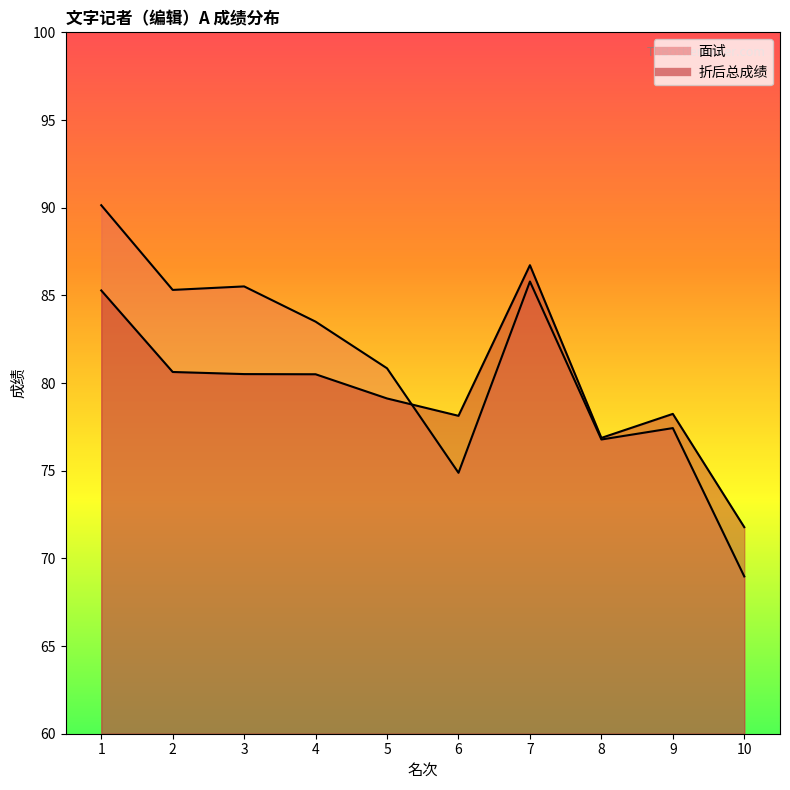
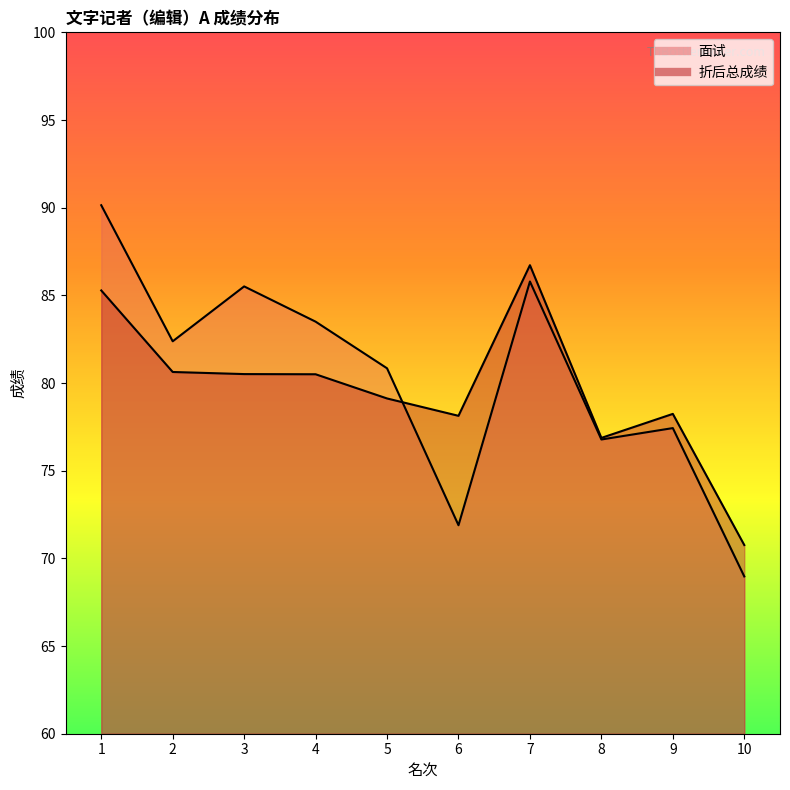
面试, 2: 85.3 -> 82.4
面试, 6: 74.9 -> 71.9
折后总成绩, 10: 71.8 -> 70.8
